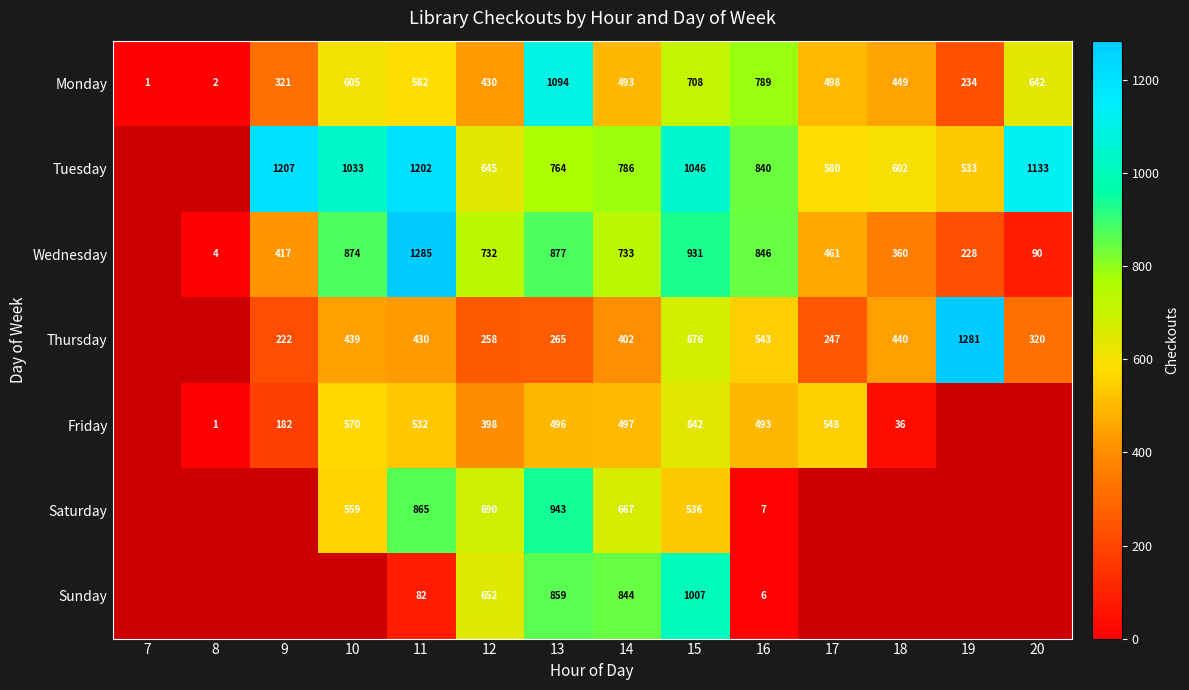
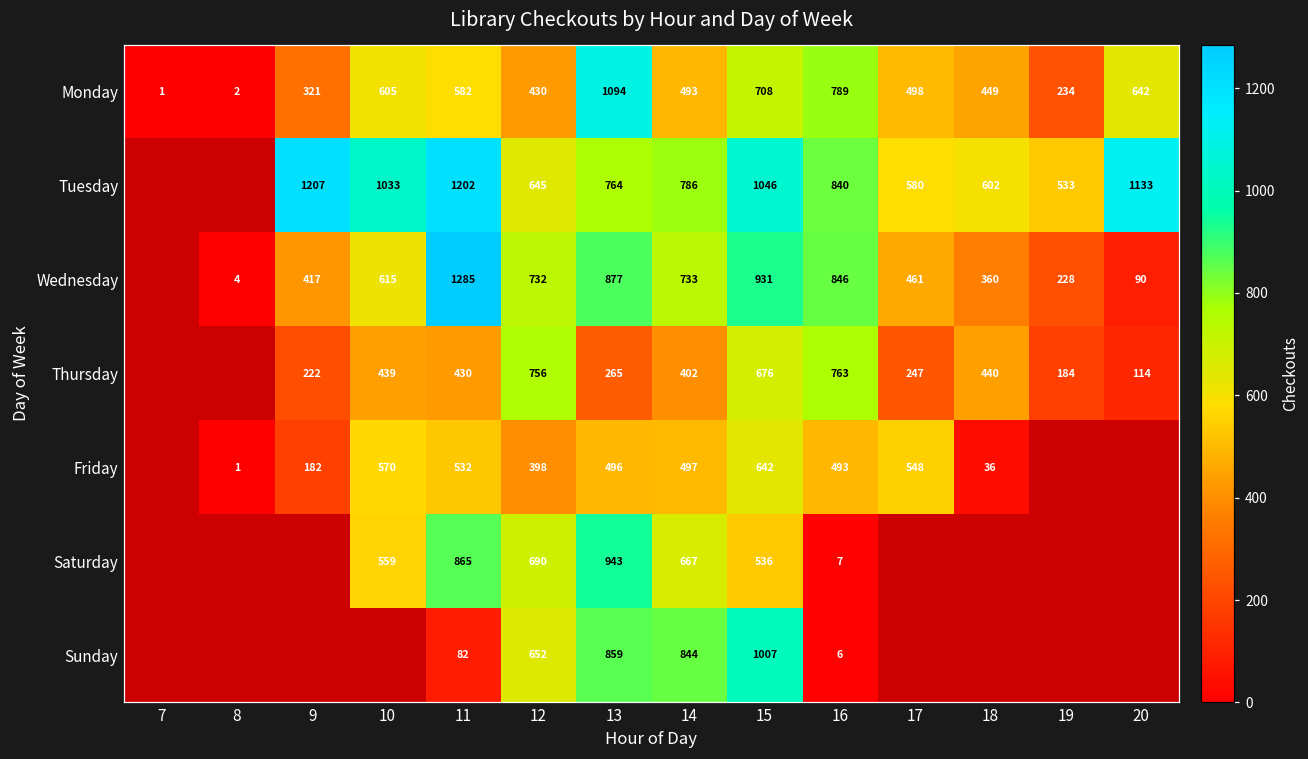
Wednesday, 10: 874 -> 615
Thursday, 12: 258 -> 756
Thursday, 16: 543 -> 763
Thursday, 19: 1281 -> 184
Thursday, 20: 320 -> 114
